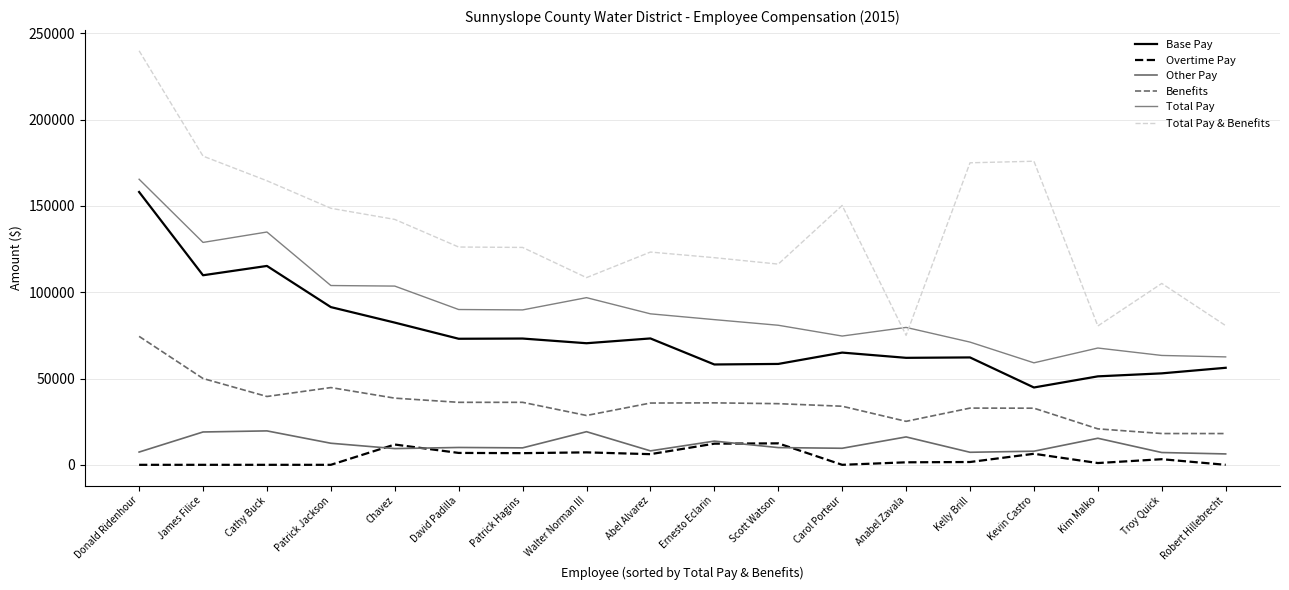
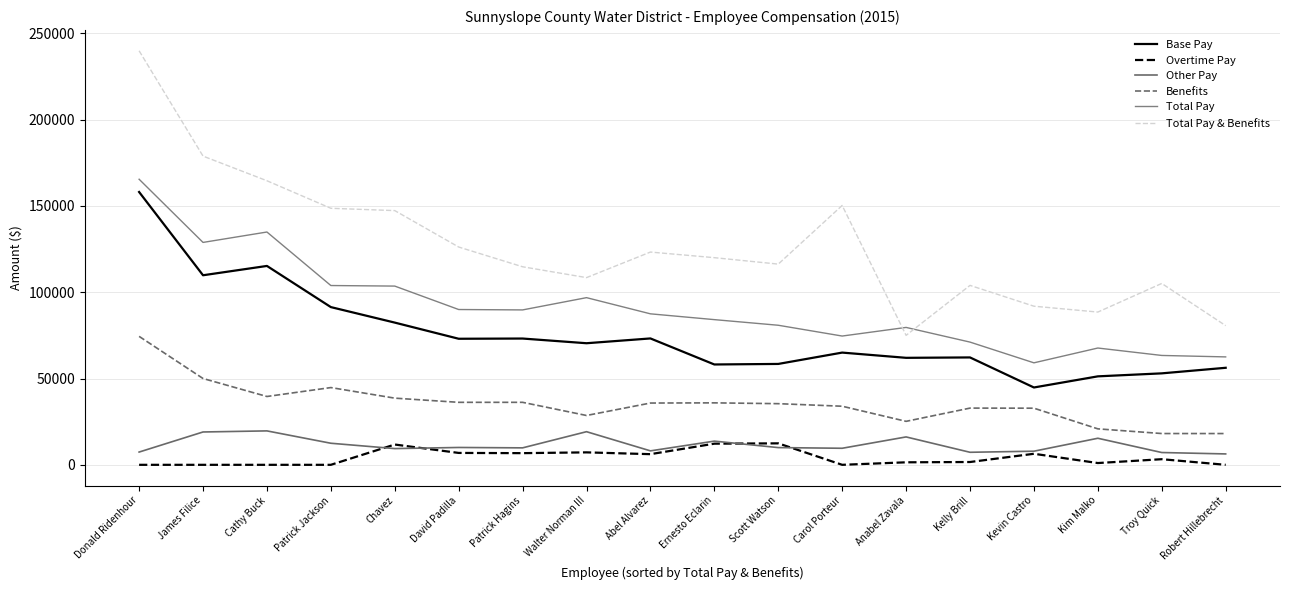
Total Pay & Benefits, Chavez: 142000 -> 147000
Total Pay & Benefits, Patrick Hagins: 126000 -> 115000
Total Pay & Benefits, Kelly Brill: 175000 -> 104000
Total Pay & Benefits, Kevin Castro: 176000 -> 92000
Total Pay & Benefits, Kim Malko: 80000 -> 89000
